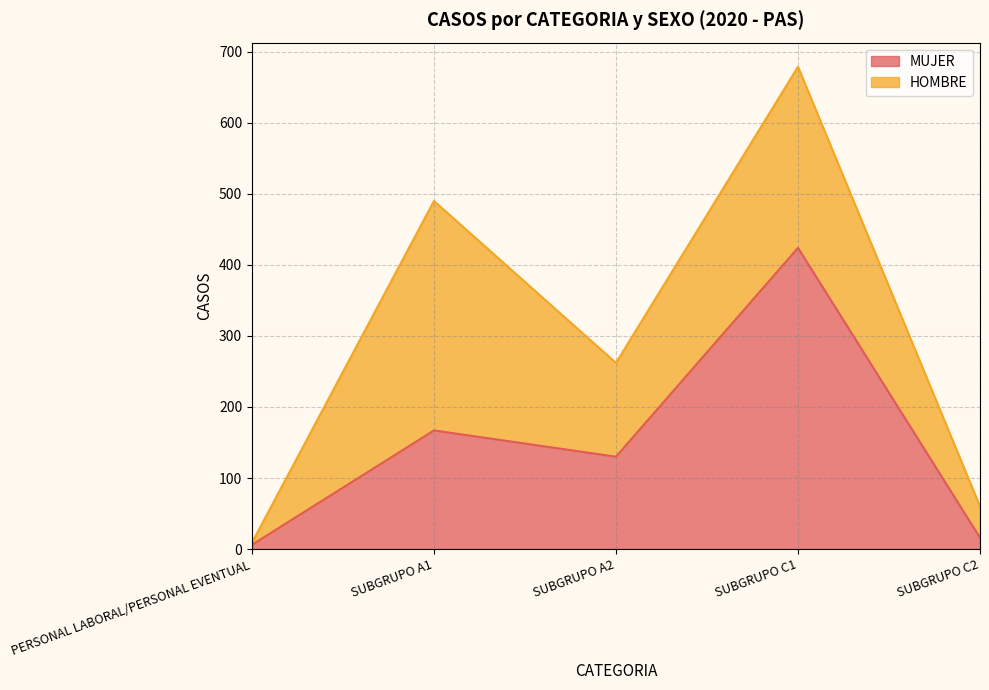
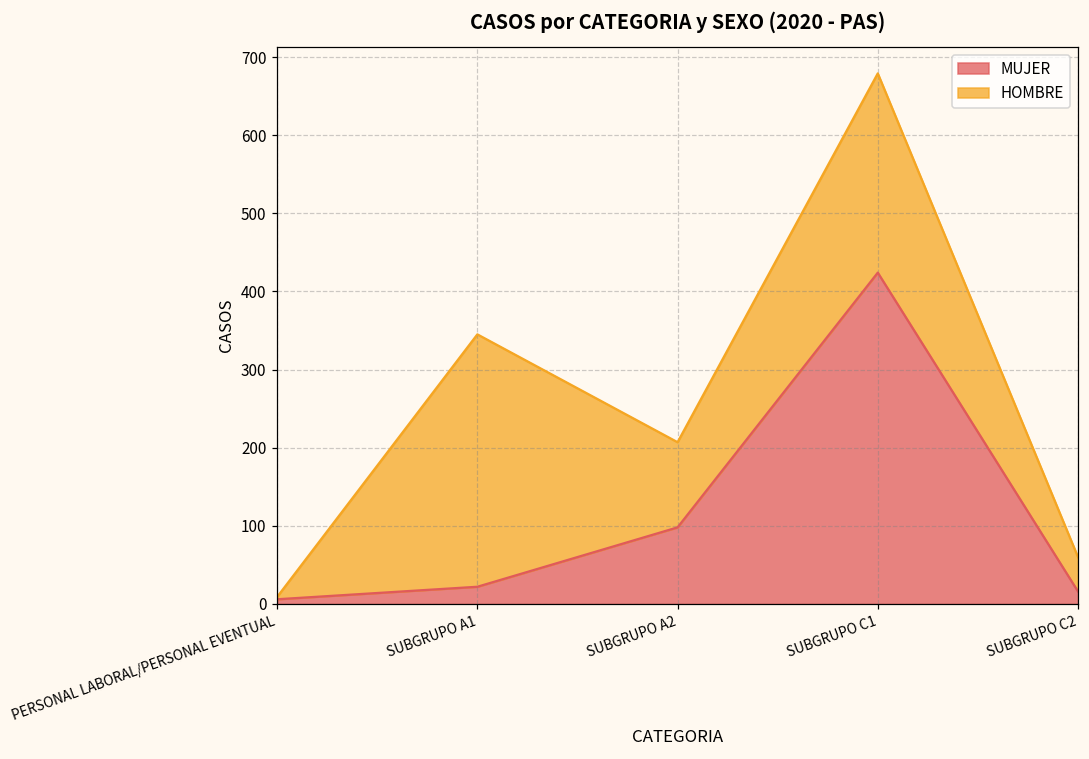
MUJER, SUBGRUPO A1: 170 -> 20
MUJER, SUBGRUPO A2: 130 -> 100
HOMBRE, SUBGRUPO A2: 130 -> 110
